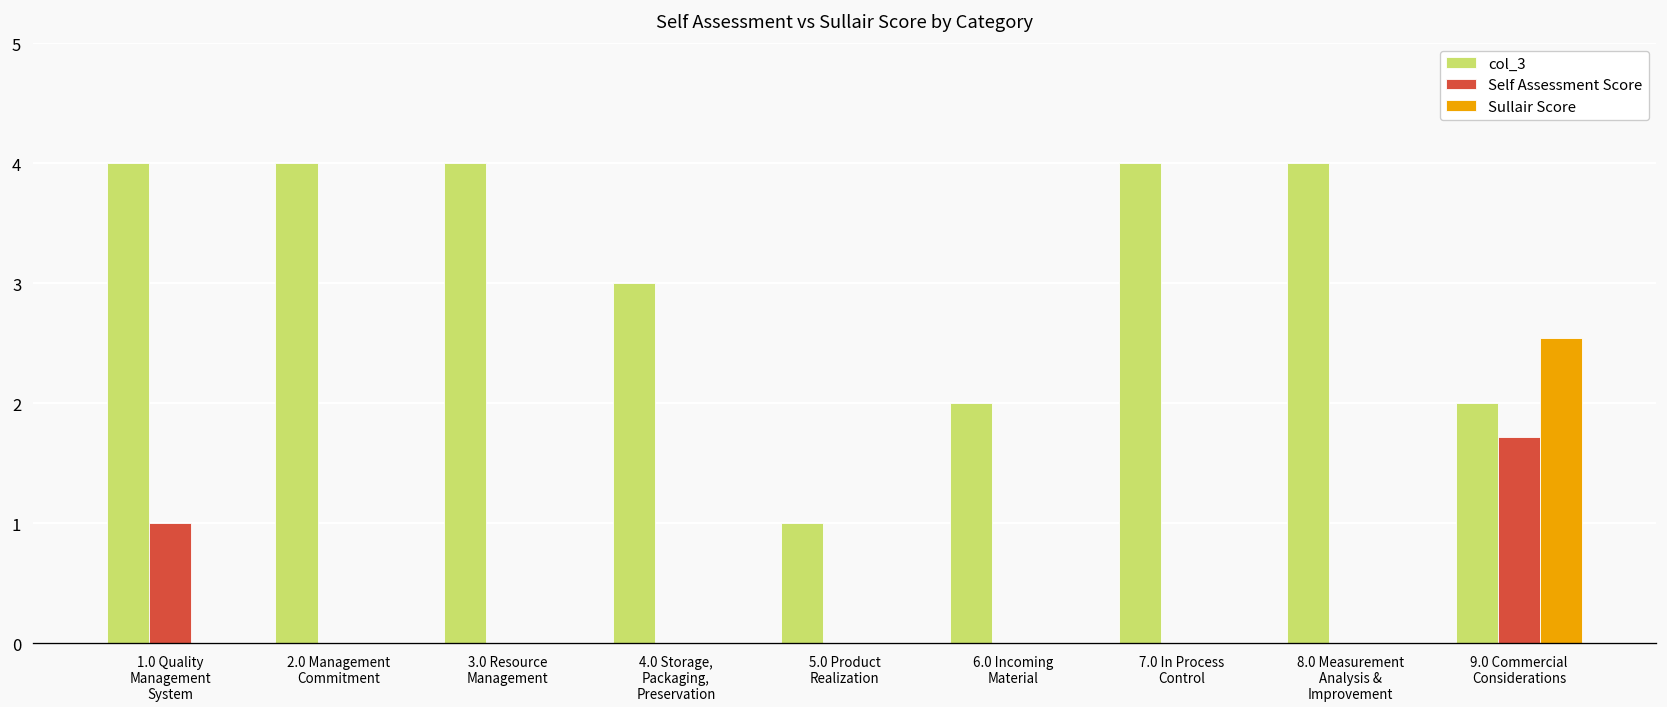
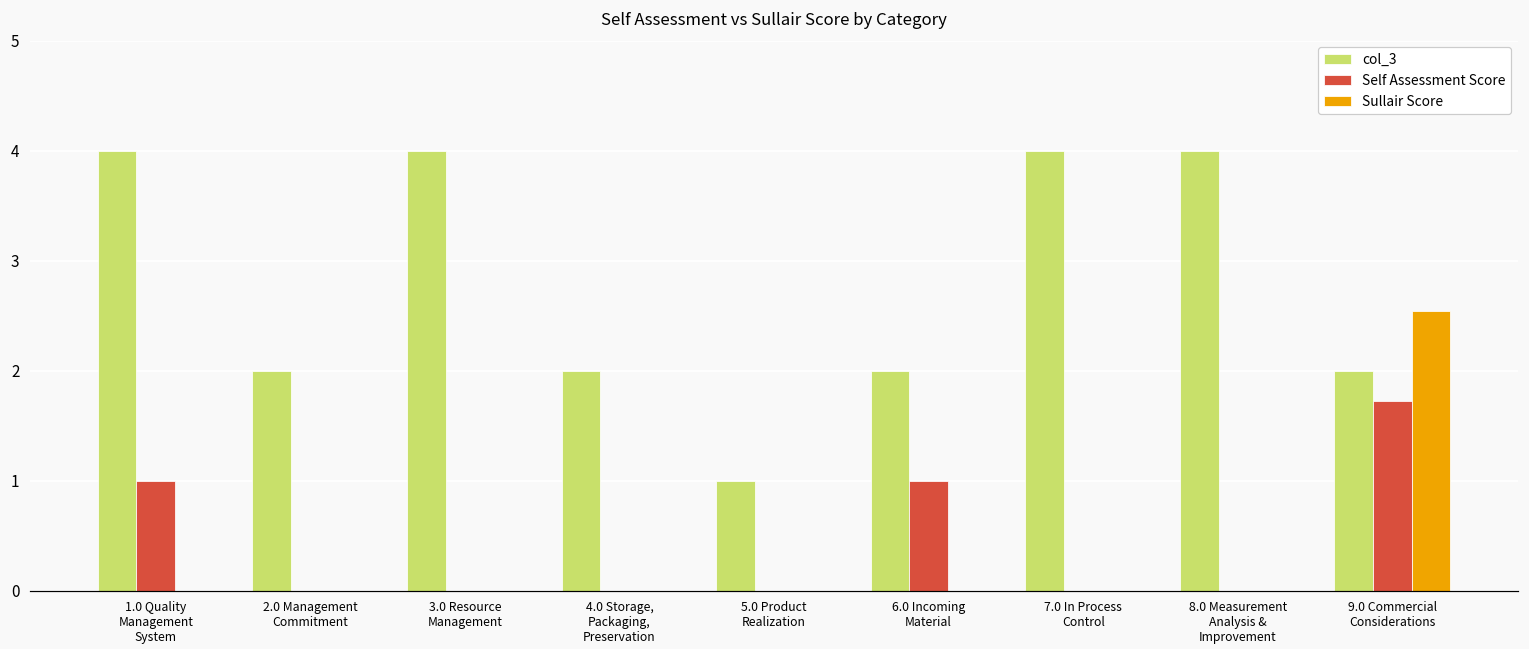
col_3, 2.0 Management Commitment: 4 -> 2
col_3, 4.0 Storage, Packaging, Preservation: 3 -> 2
Self Assessment Score, 6.0 Incoming Material: 0 -> 1
